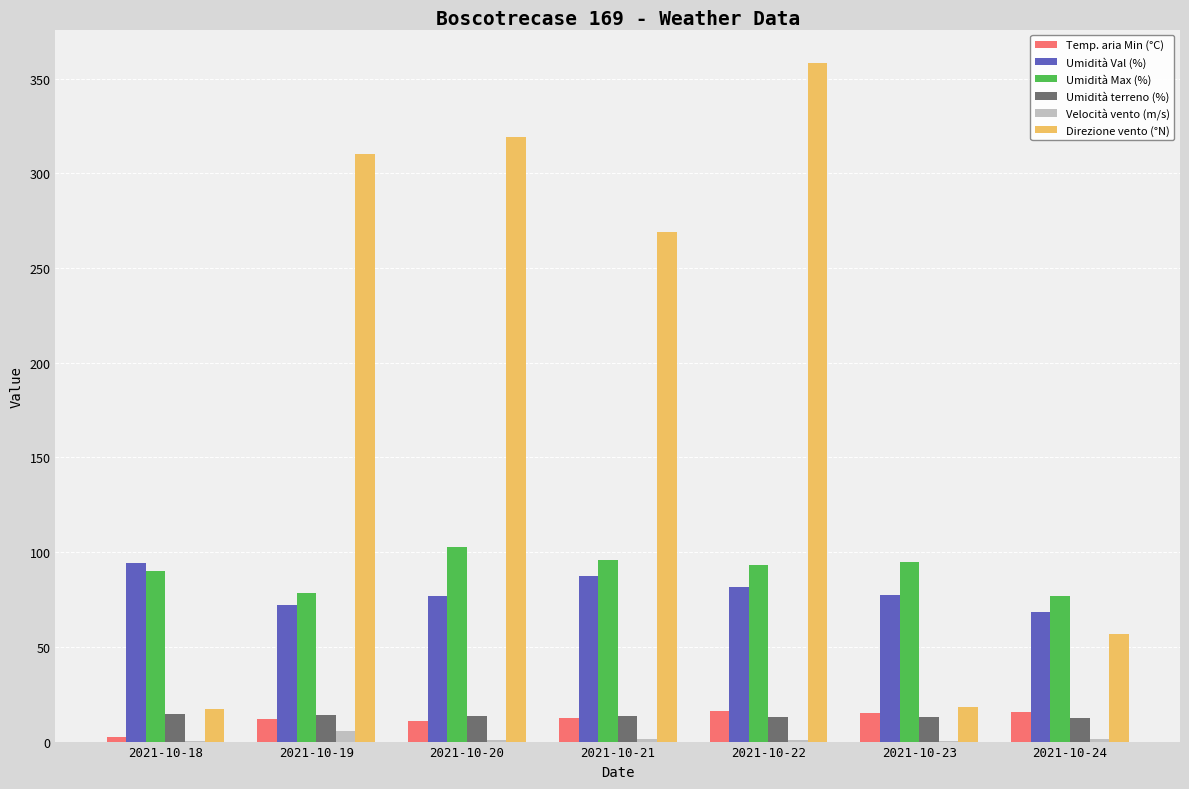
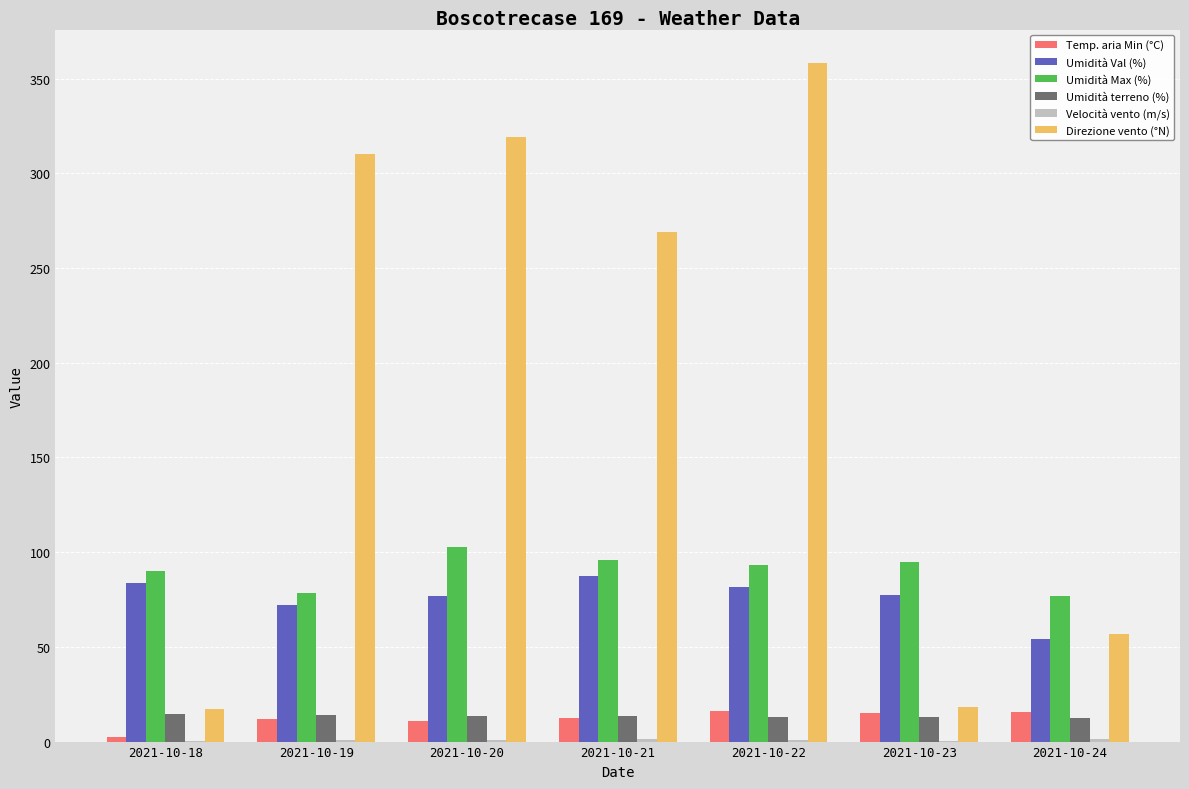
Umidità Val (%), 2021-10-18: 94 -> 84
Velocità vento (m/s), 2021-10-19: 6 -> 1
Umidità Val (%), 2021-10-24: 68 -> 54
